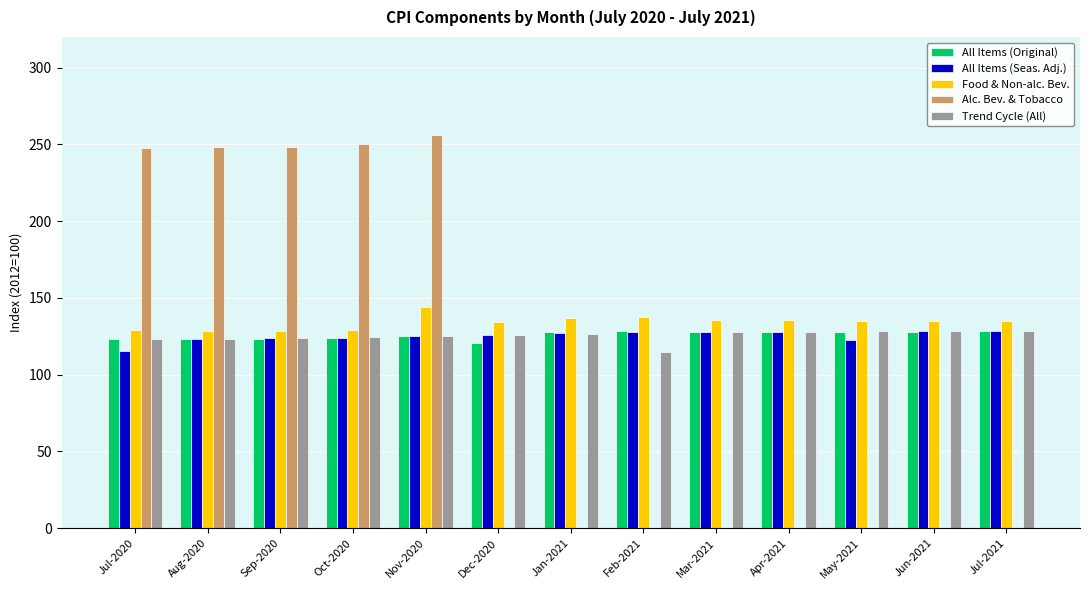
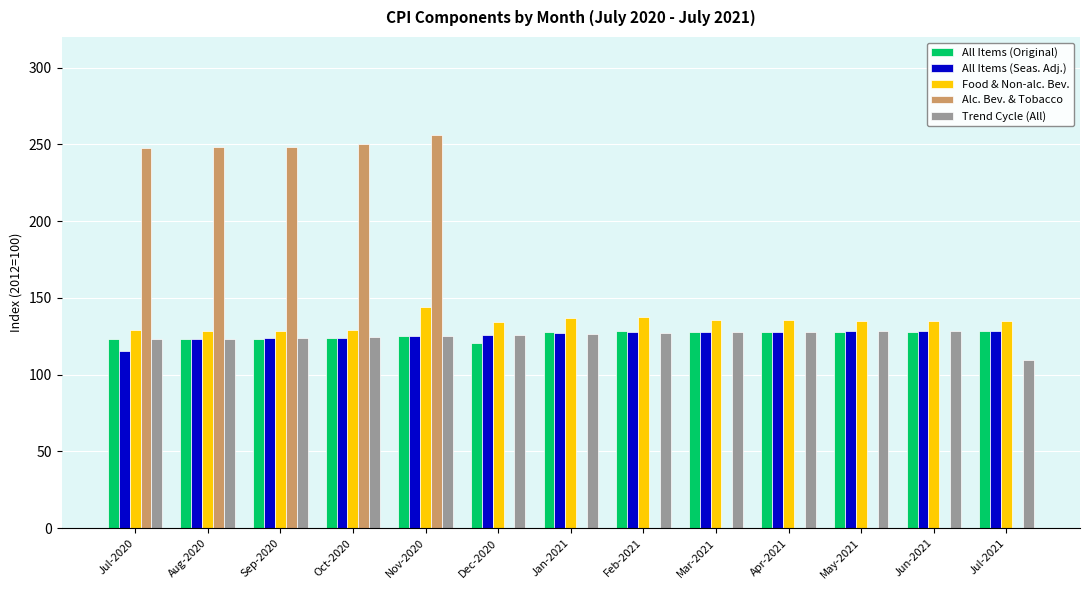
Trend Cycle (All), Feb-2021: 115 -> 127
All Items (Seas. Adj.), May-2021: 123 -> 128
Trend Cycle (All), Jul-2021: 129 -> 110
